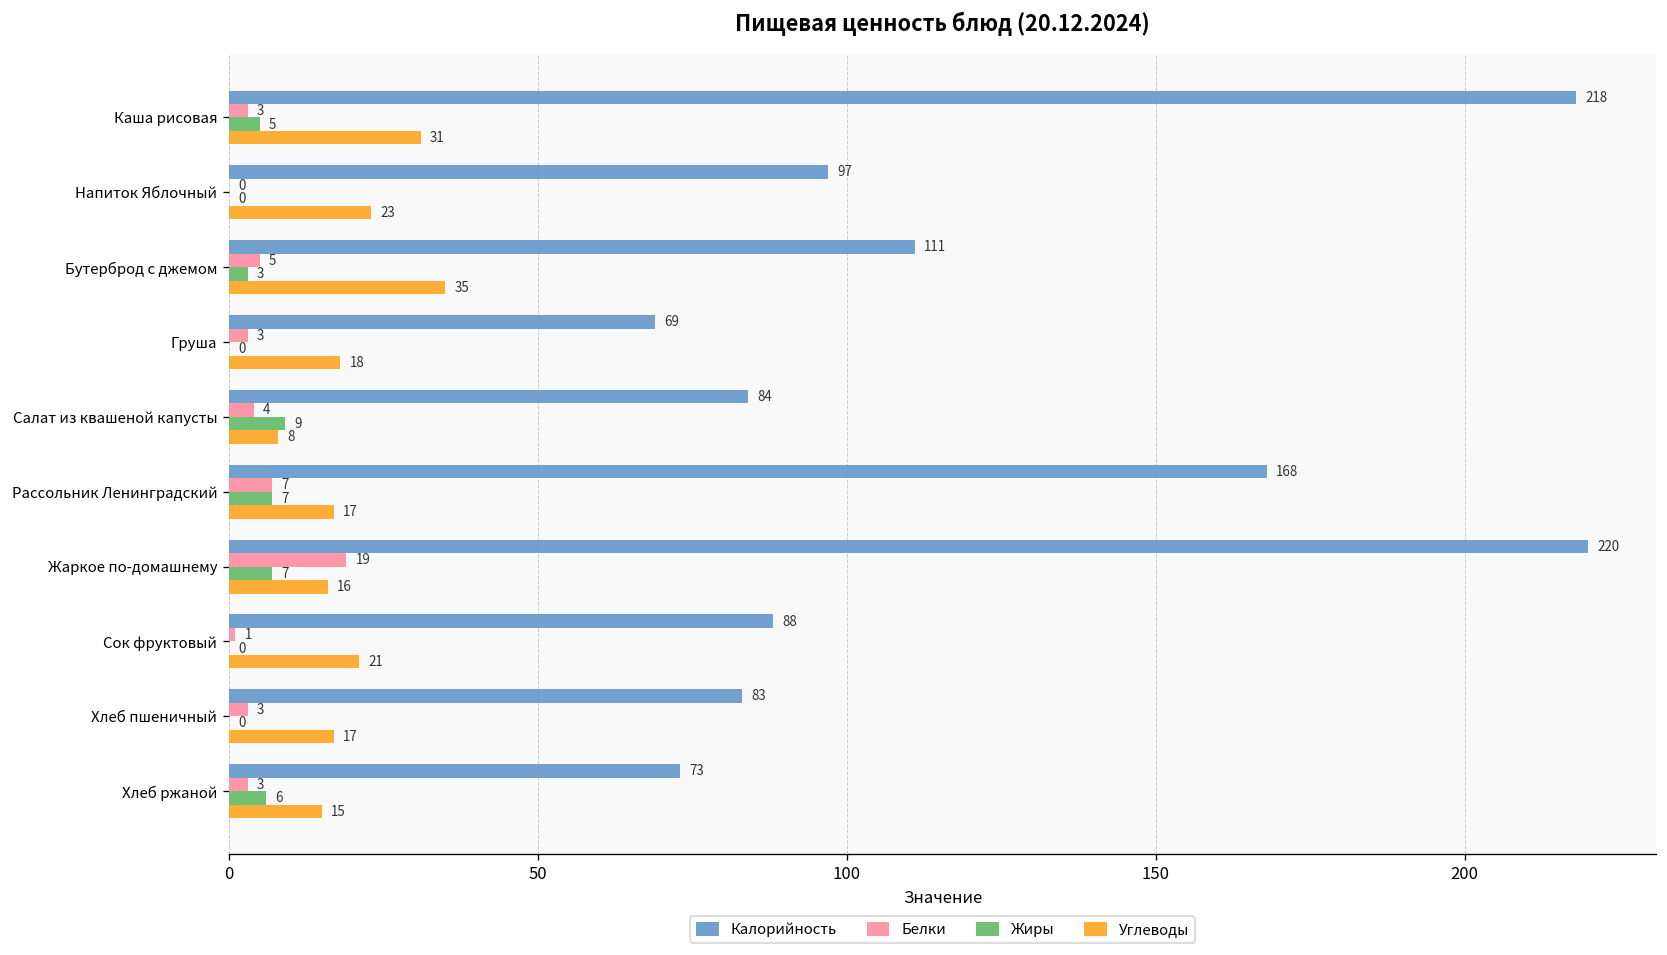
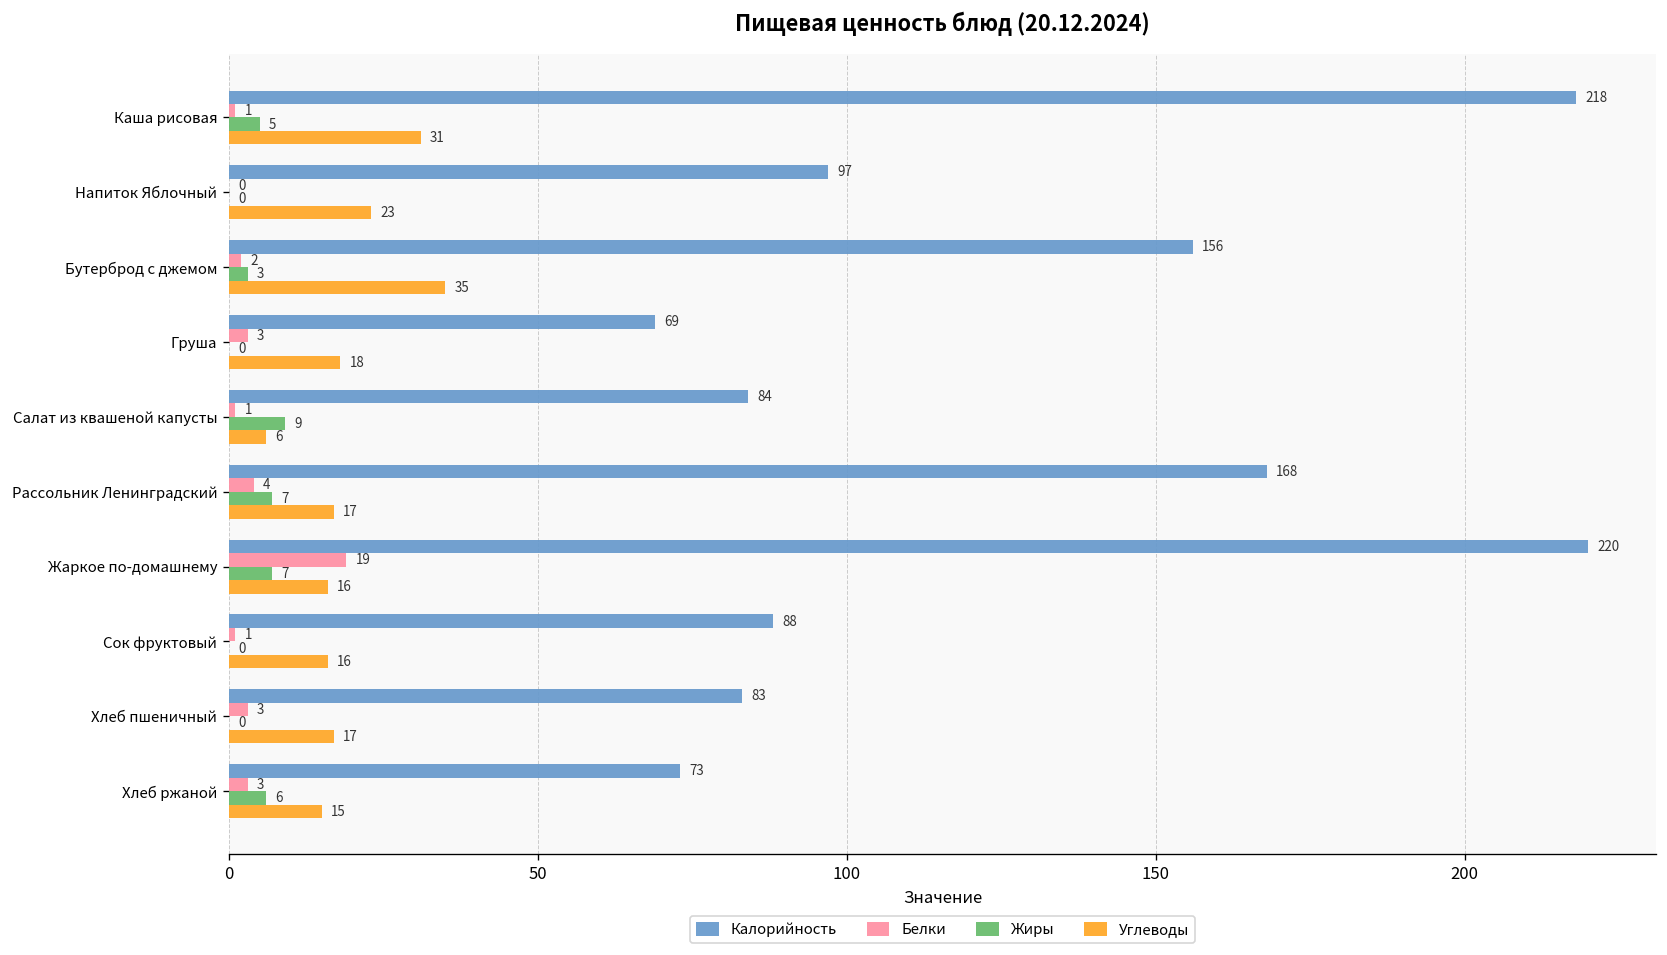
Белки, Каша рисовая: 3 -> 1
Калорийность, Бутерброд с джемом: 111 -> 156
Белки, Бутерброд с джемом: 5 -> 2
Белки, Салат из квашеной капусты: 4 -> 1
Углеводы, Салат из квашеной капусты: 8 -> 6
Белки, Рассольник Ленинградский: 7 -> 4
Углеводы, Сок фруктовый: 21 -> 16
